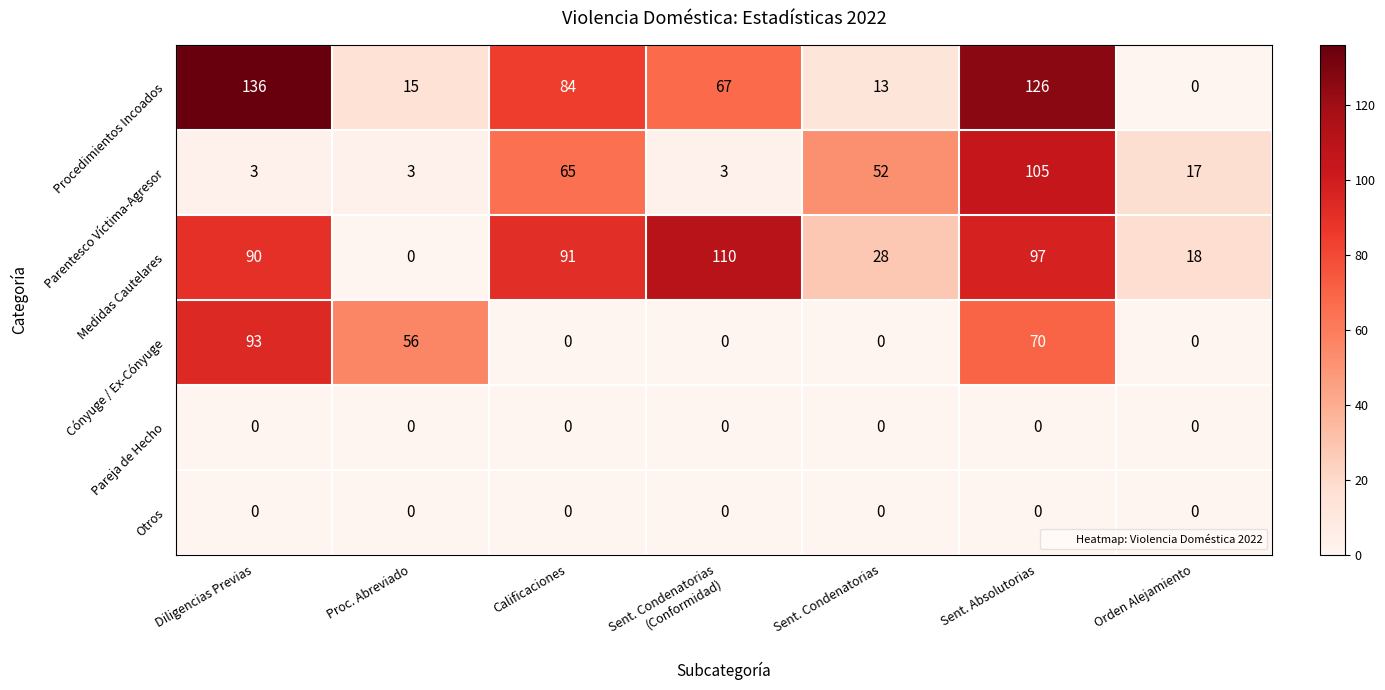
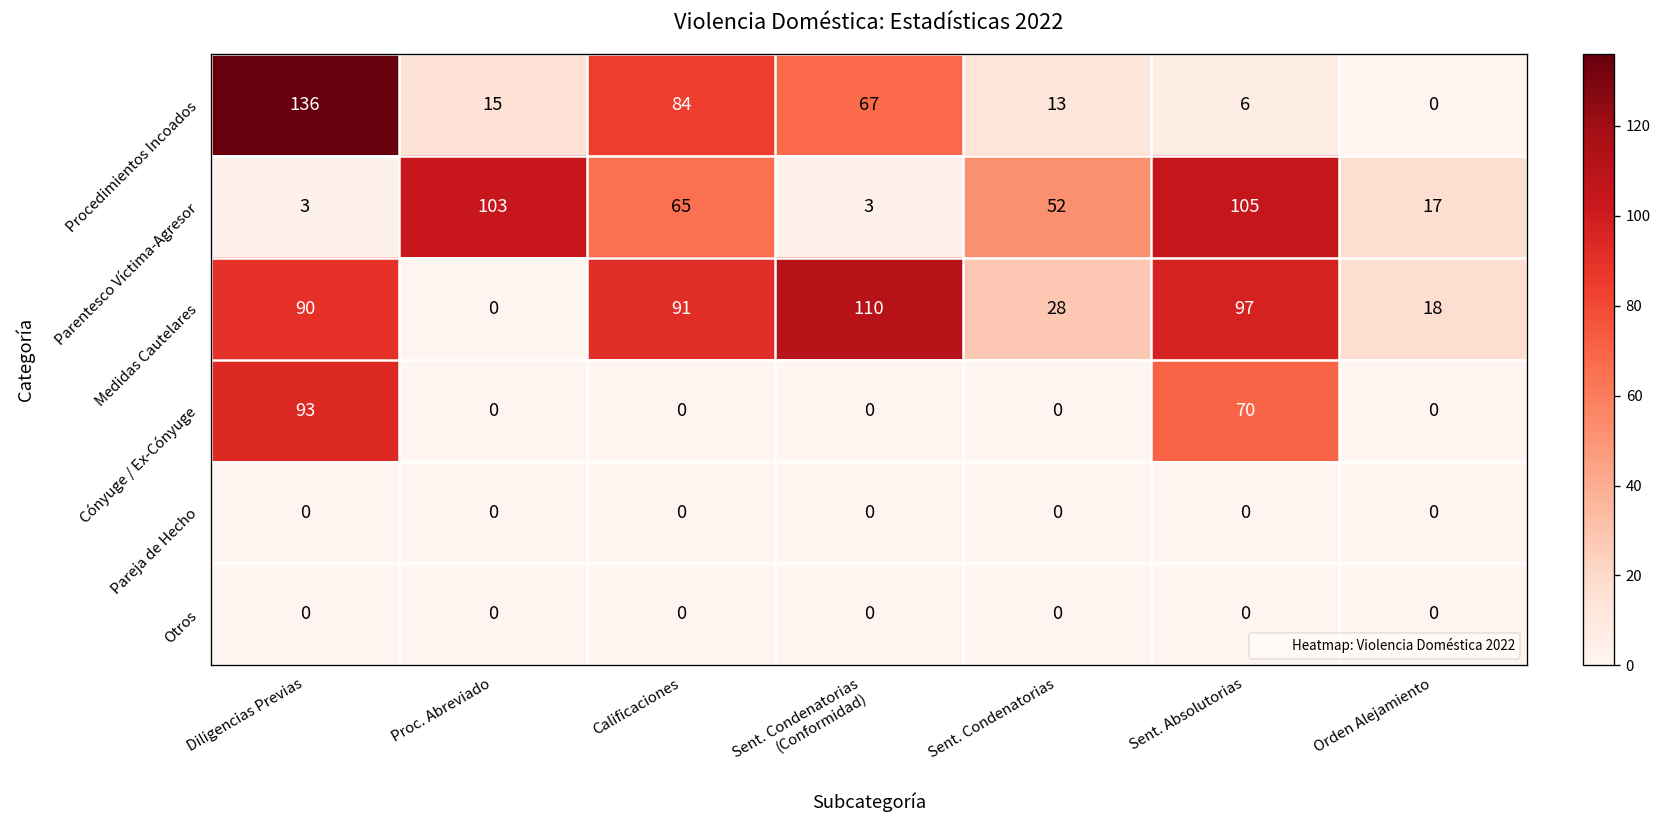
Procedimientos Incoados, Sent. Absolutorias: 126 -> 6
Parentesco Víctima-Agresor, Proc. Abreviado: 3 -> 103
Cónyuge / Ex-Cónyuge, Proc. Abreviado: 56 -> 0
